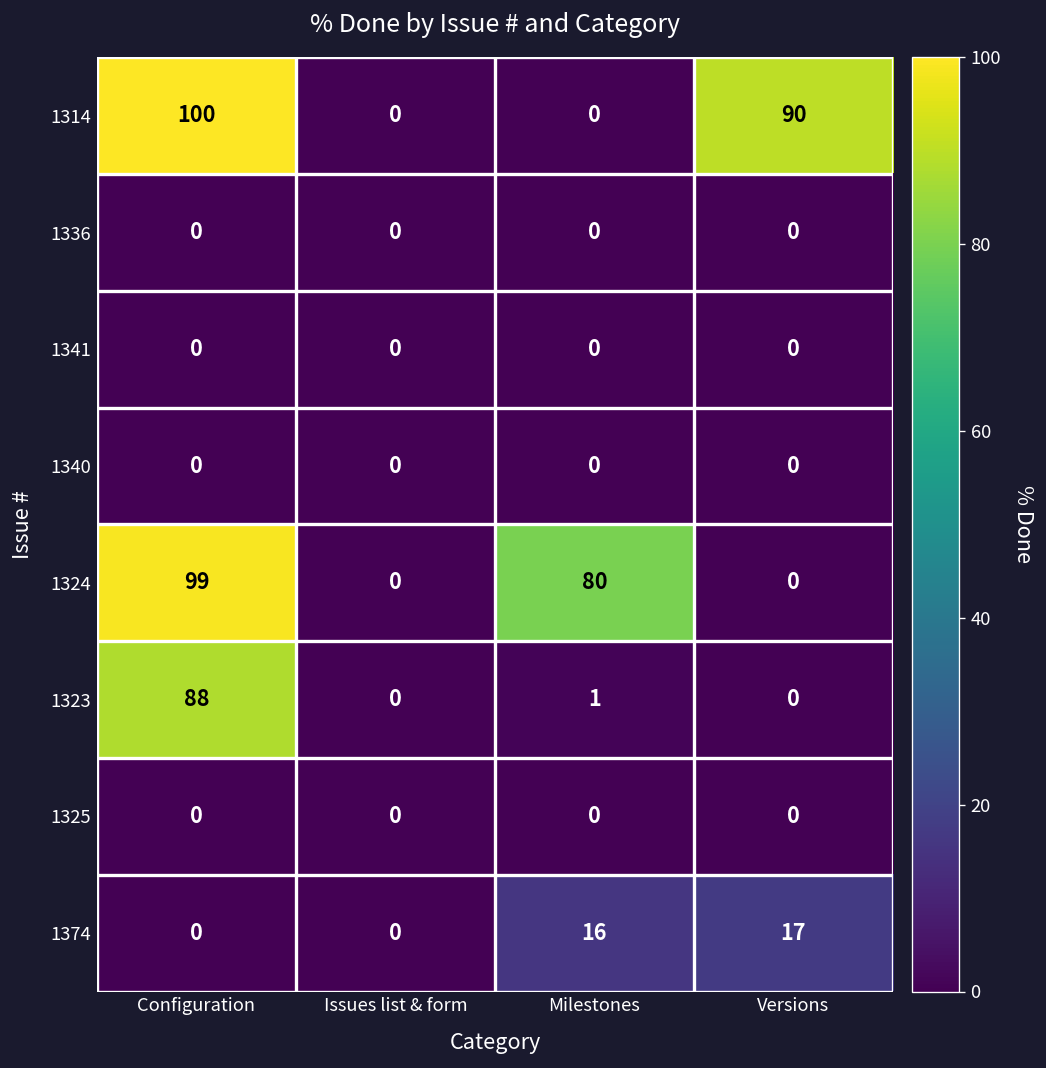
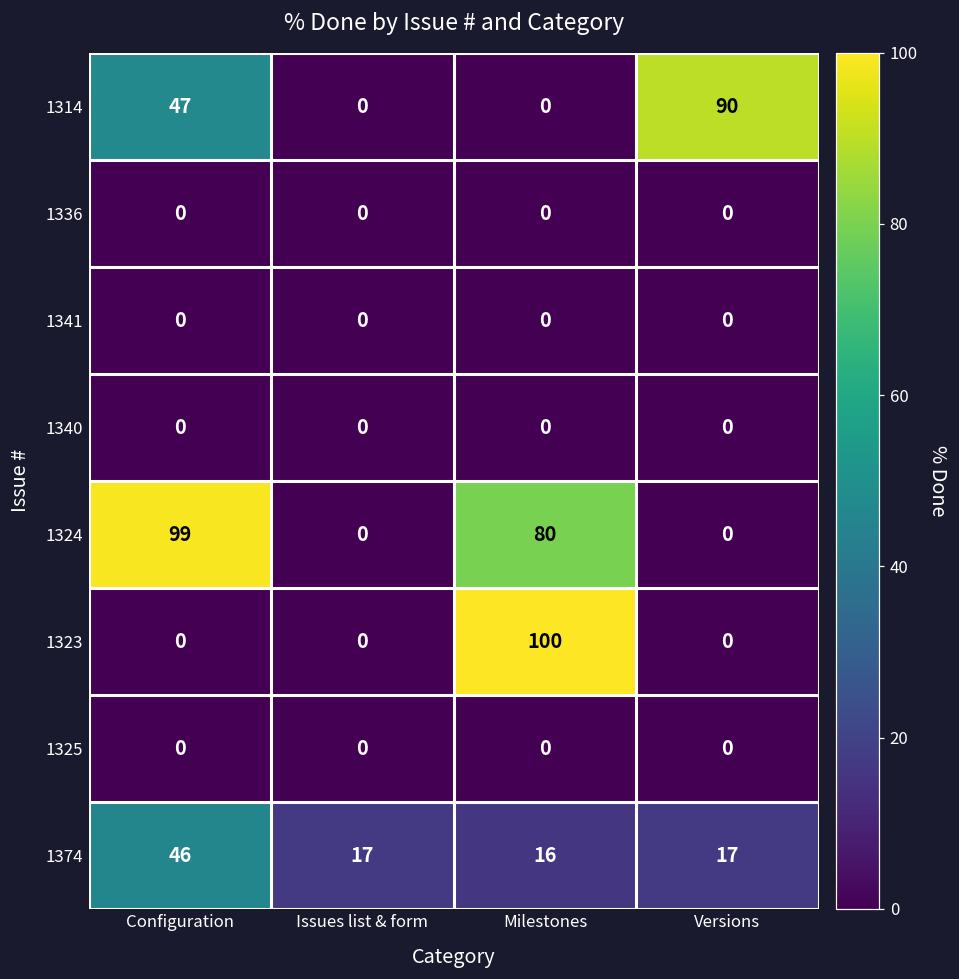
1314, Configuration: 100 -> 47
1323, Configuration: 88 -> 0
1323, Milestones: 1 -> 100
1374, Configuration: 0 -> 46
1374, Issues list & form: 0 -> 17
